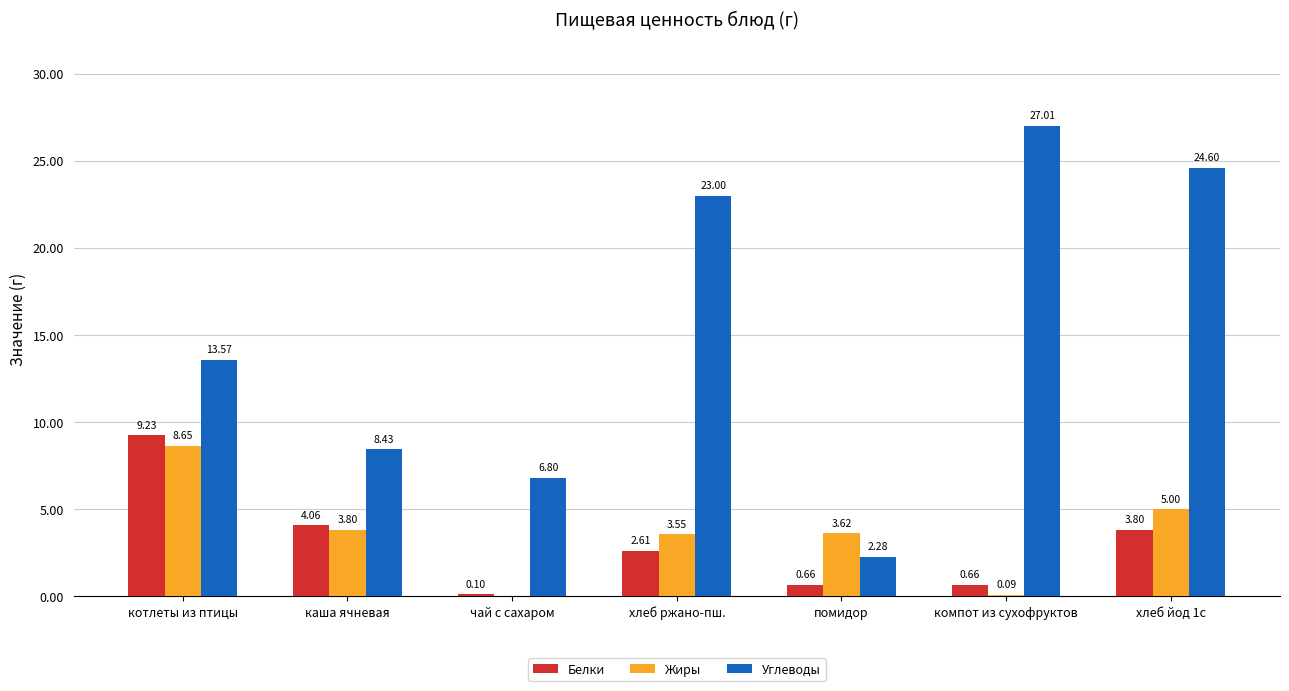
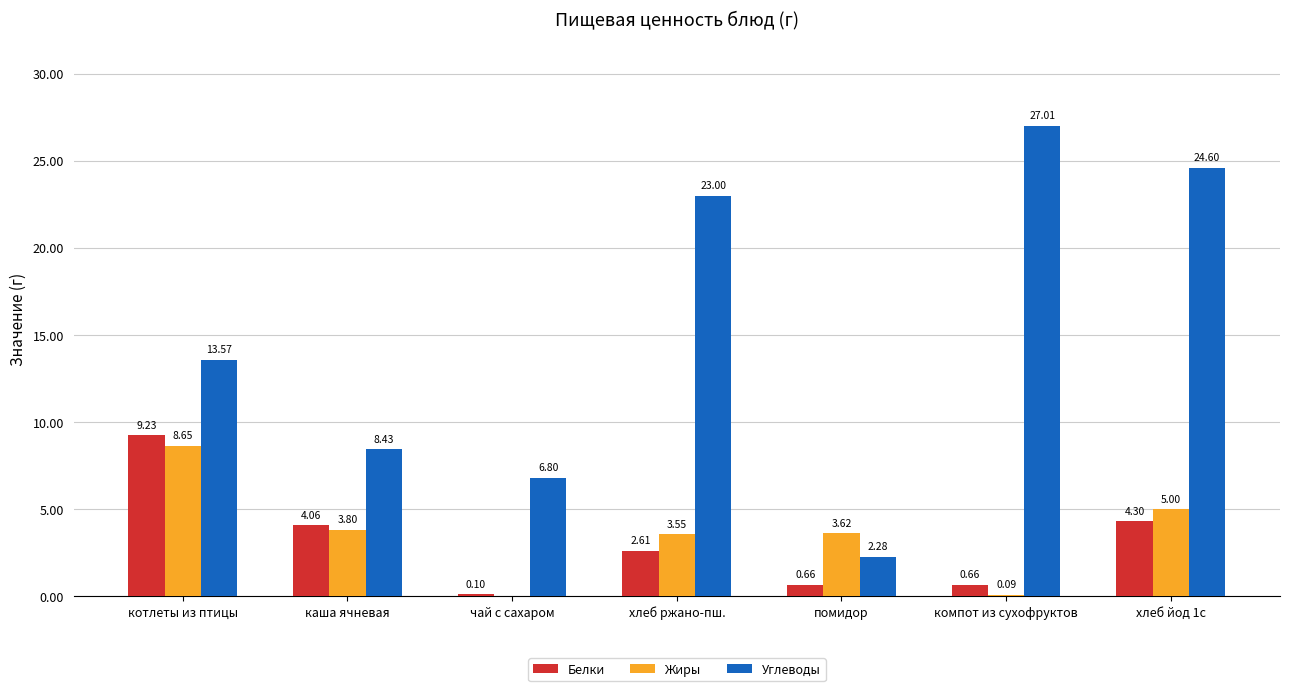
Белки, хлеб йод 1с: 3.80 -> 4.30
